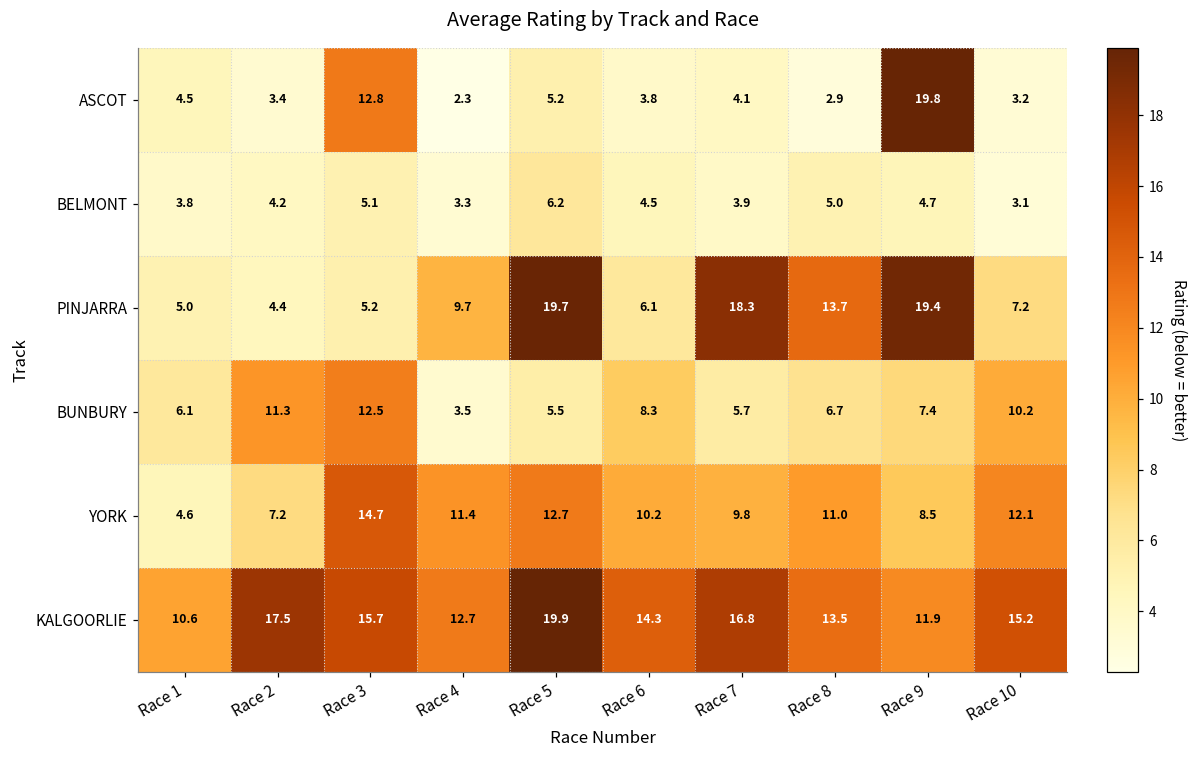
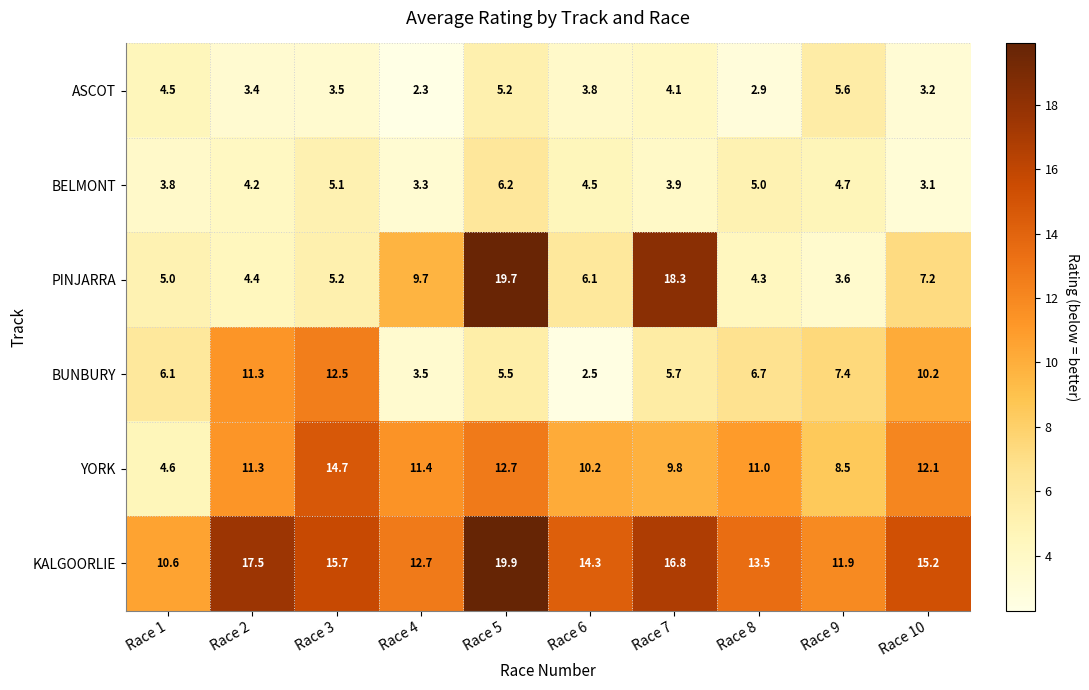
ASCOT, Race 3: 12.8 -> 3.5
ASCOT, Race 9: 19.8 -> 5.6
PINJARRA, Race 8: 13.7 -> 4.3
PINJARRA, Race 9: 19.4 -> 3.6
BUNBURY, Race 6: 8.3 -> 2.5
YORK, Race 2: 7.2 -> 11.3
